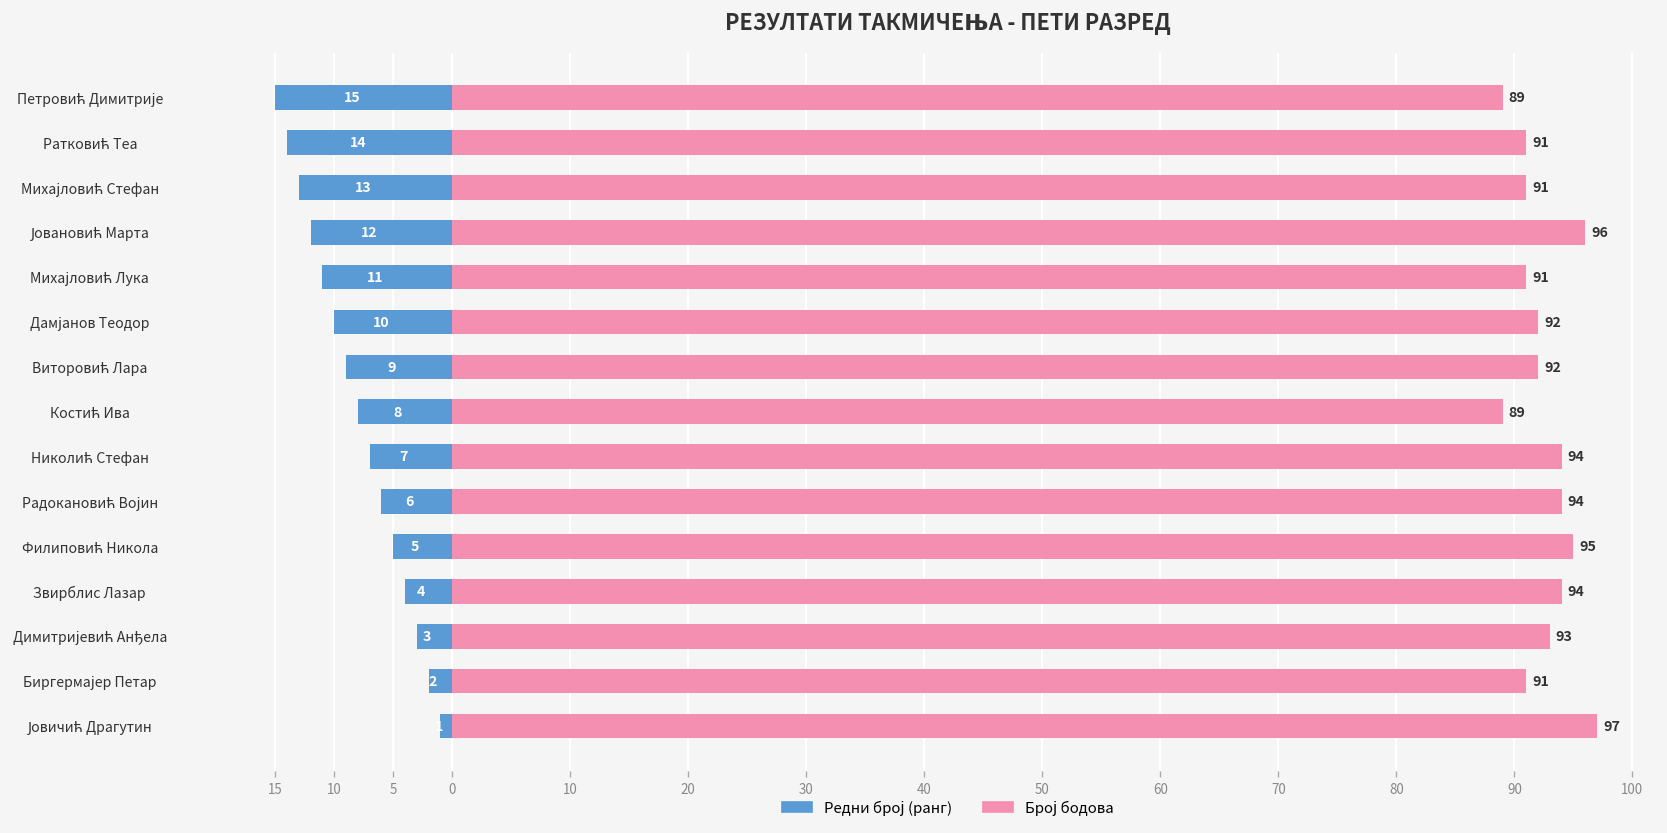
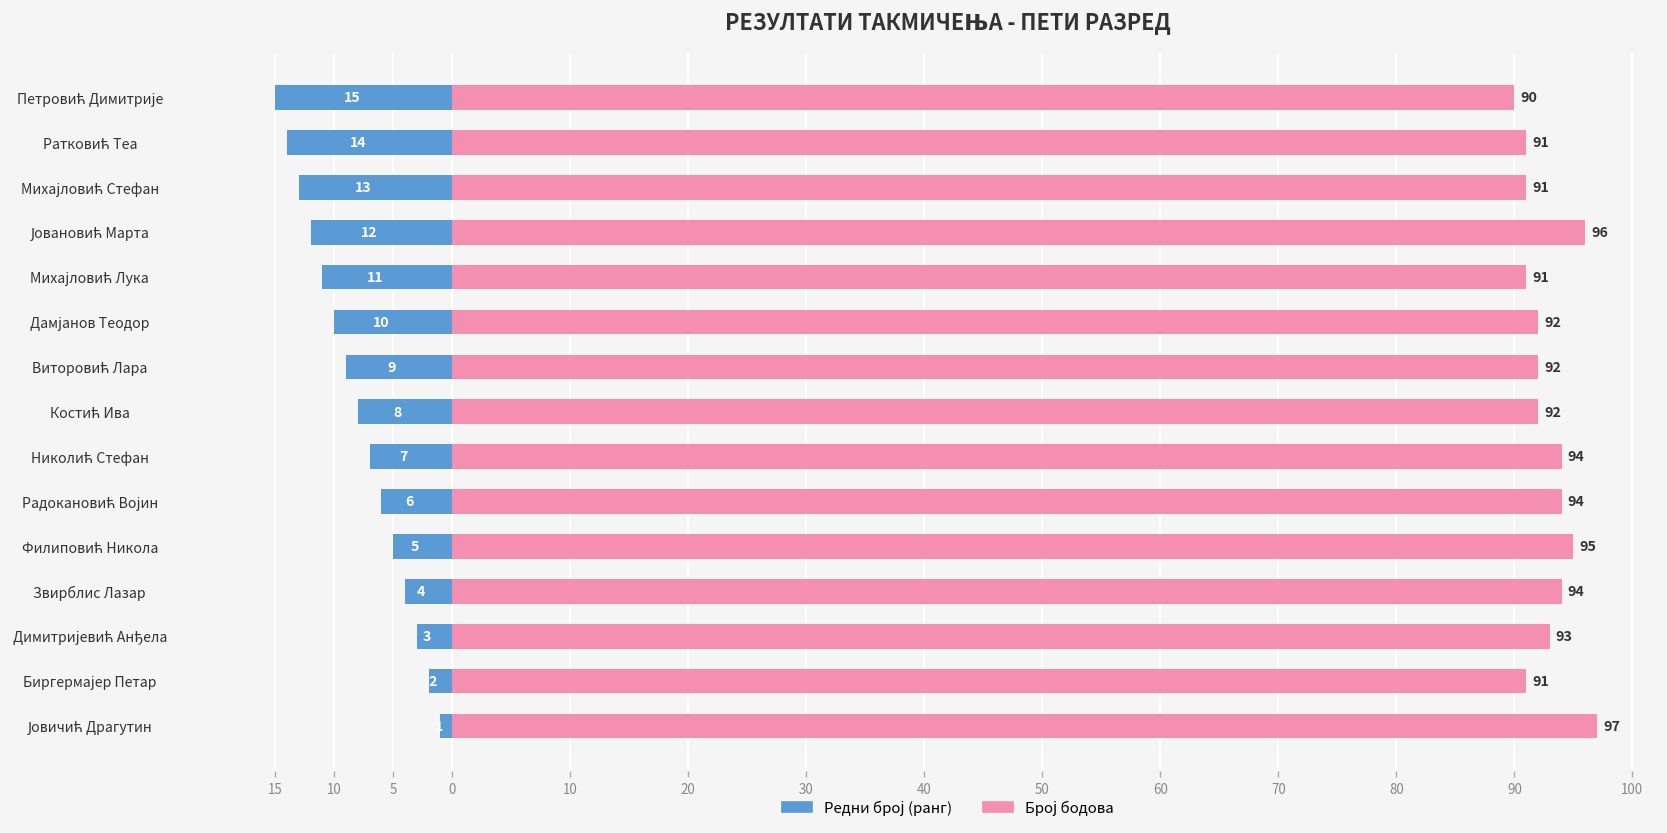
Број бодова, Петровић Димитрије: 89 -> 90
Број бодова, Костић Ива: 89 -> 92
